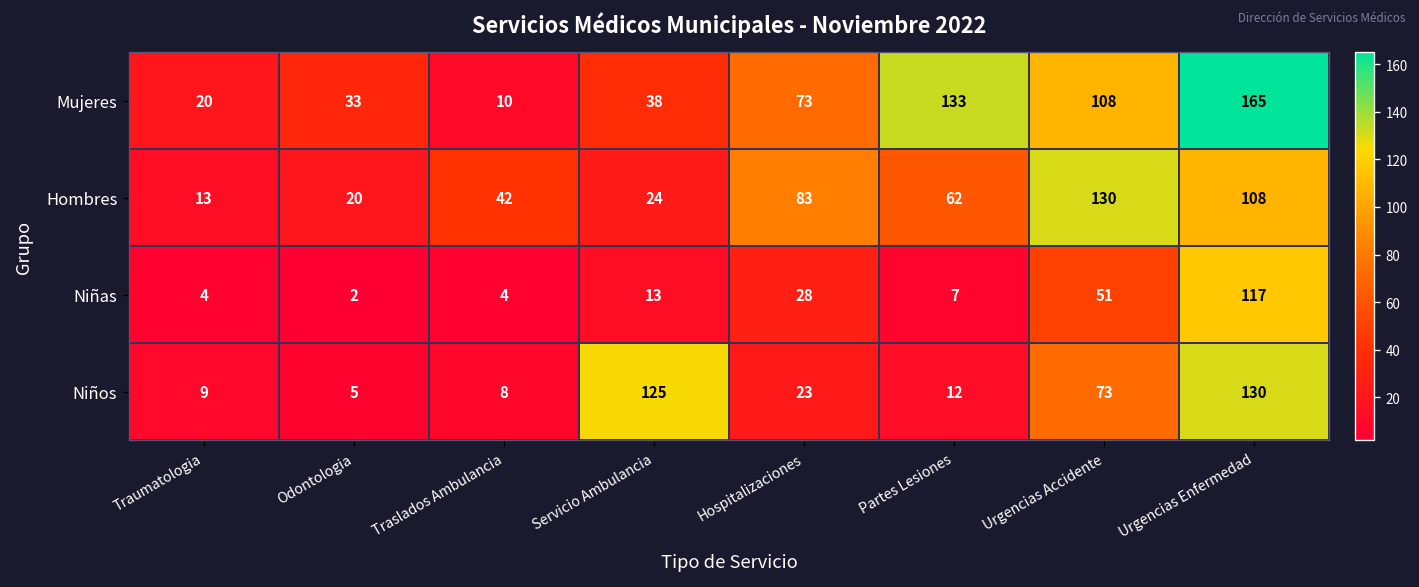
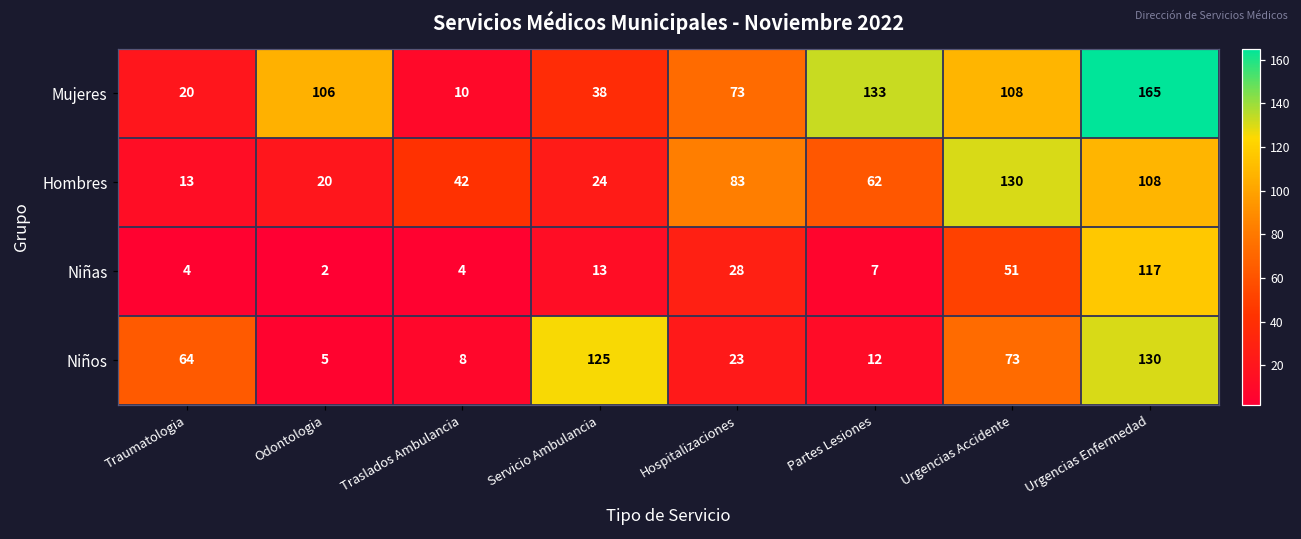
Mujeres, Odontologia: 33 -> 106
Niños, Traumatologia: 9 -> 64
